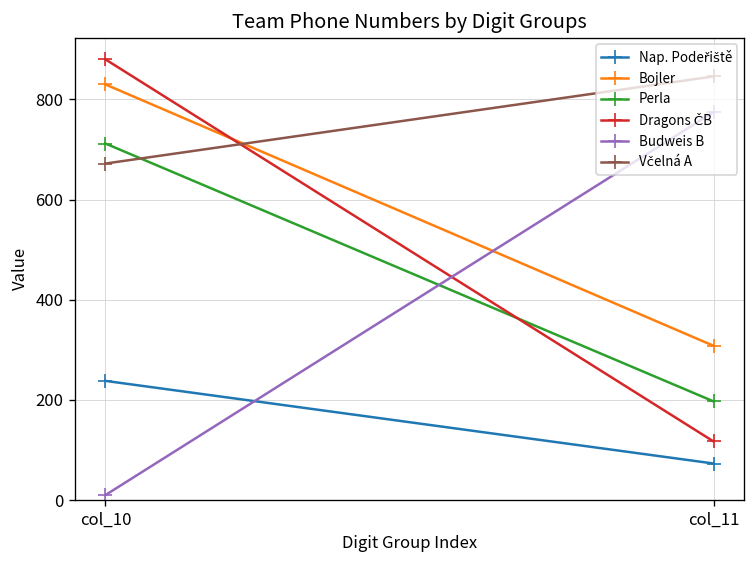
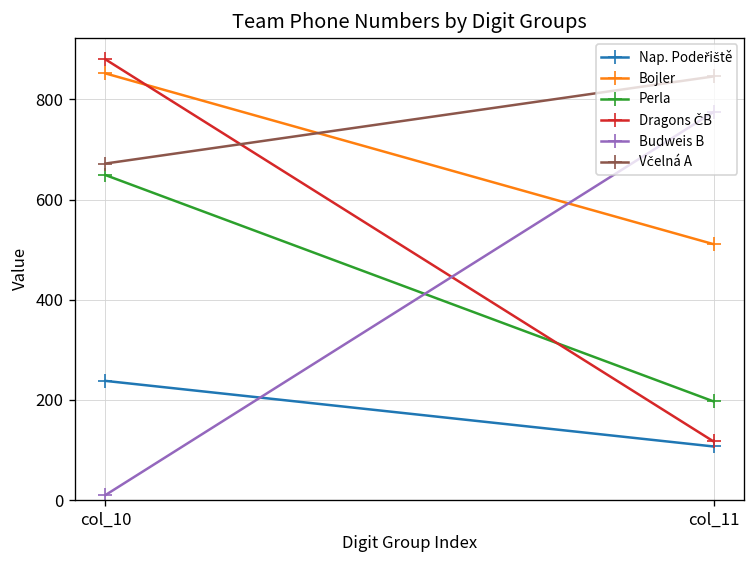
Bojler, col_10: 830 -> 850
Perla, col_10: 710 -> 650
Nap. Podeřiště, col_11: 70 -> 110
Bojler, col_11: 310 -> 510
